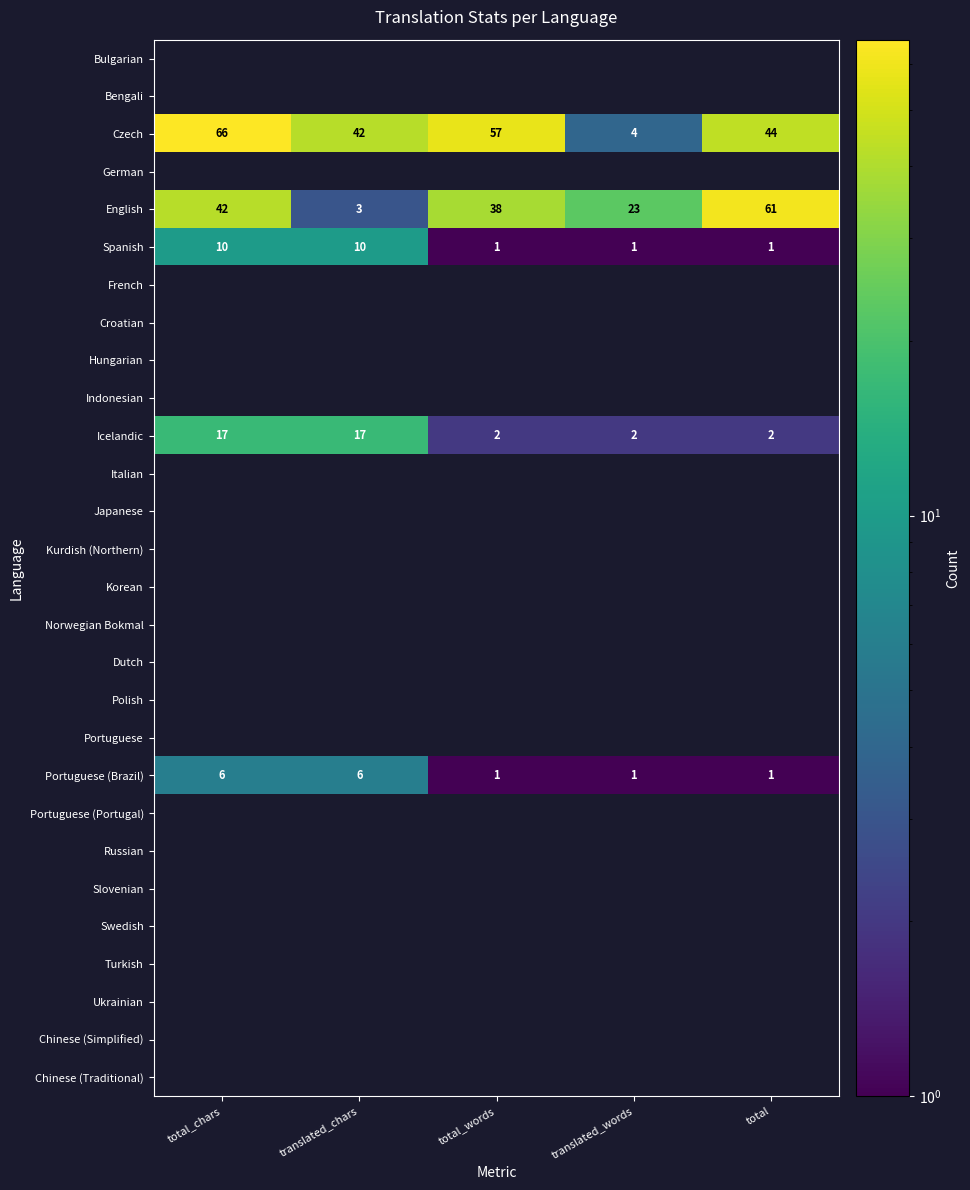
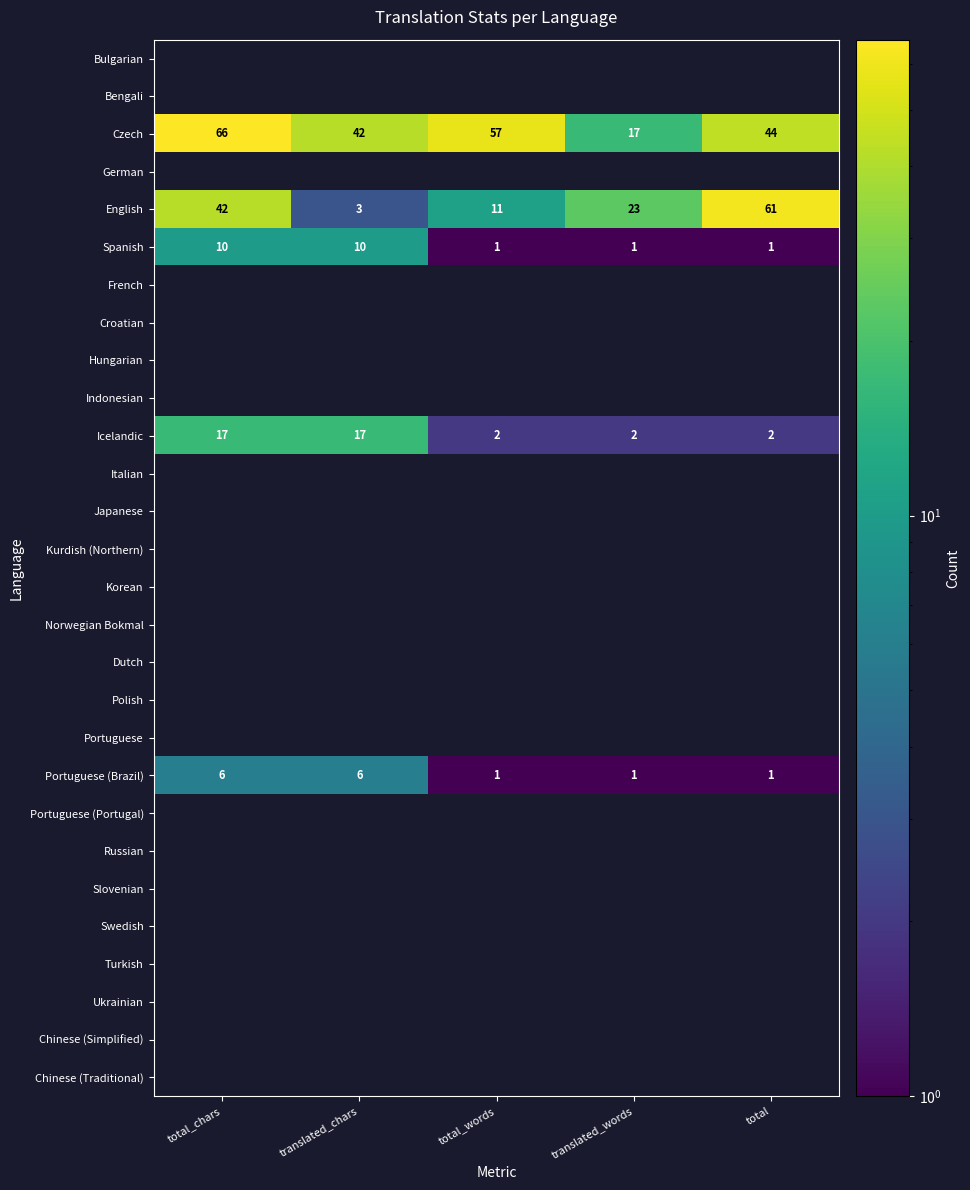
Czech, translated_words: 4 -> 17
English, total_words: 38 -> 11
